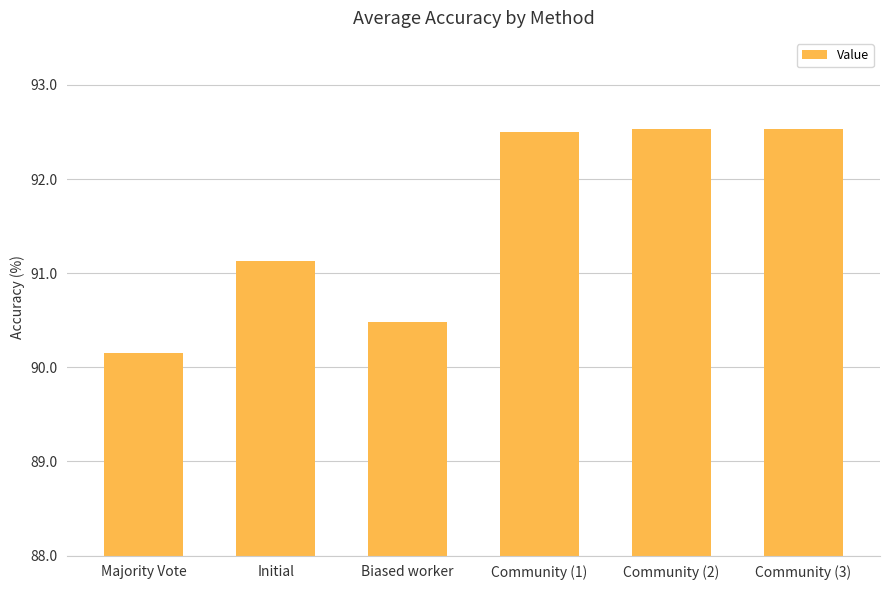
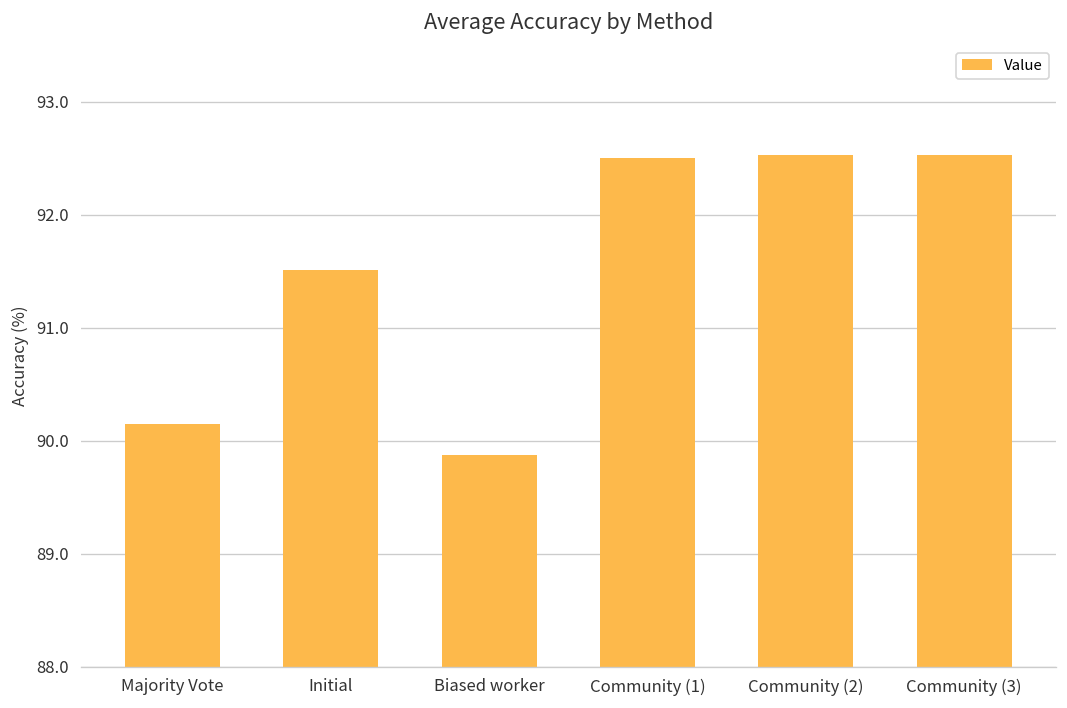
Initial: 91.1 -> 91.5
Biased worker: 90.5 -> 89.9
